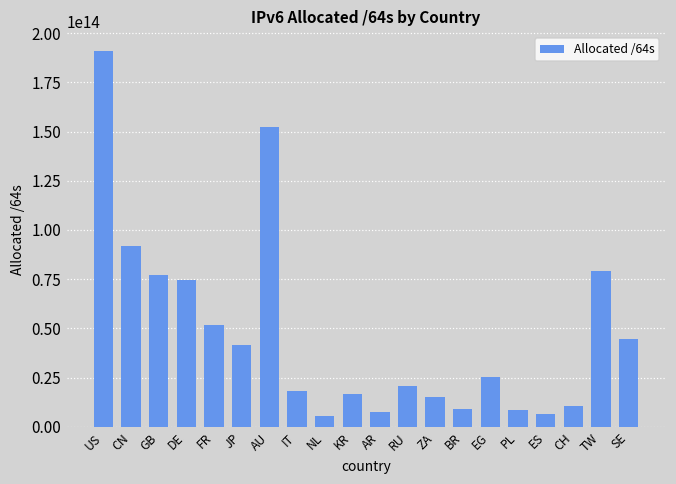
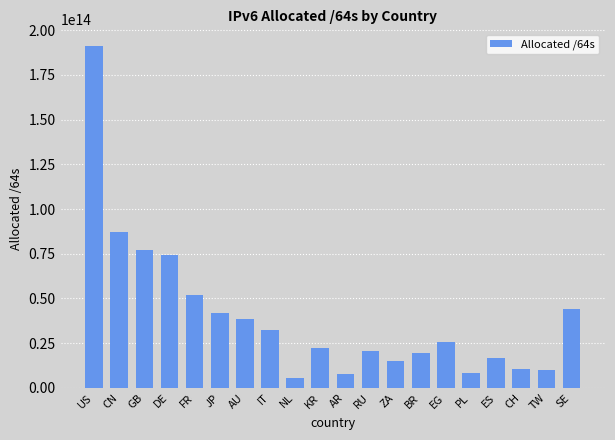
CN: 92000000000000 -> 87000000000000
AU: 152000000000000 -> 38000000000000
IT: 18000000000000 -> 32000000000000
KR: 17000000000000 -> 23000000000000
BR: 9000000000000 -> 19000000000000
ES: 7000000000000 -> 16000000000000
TW: 79000000000000 -> 10000000000000
